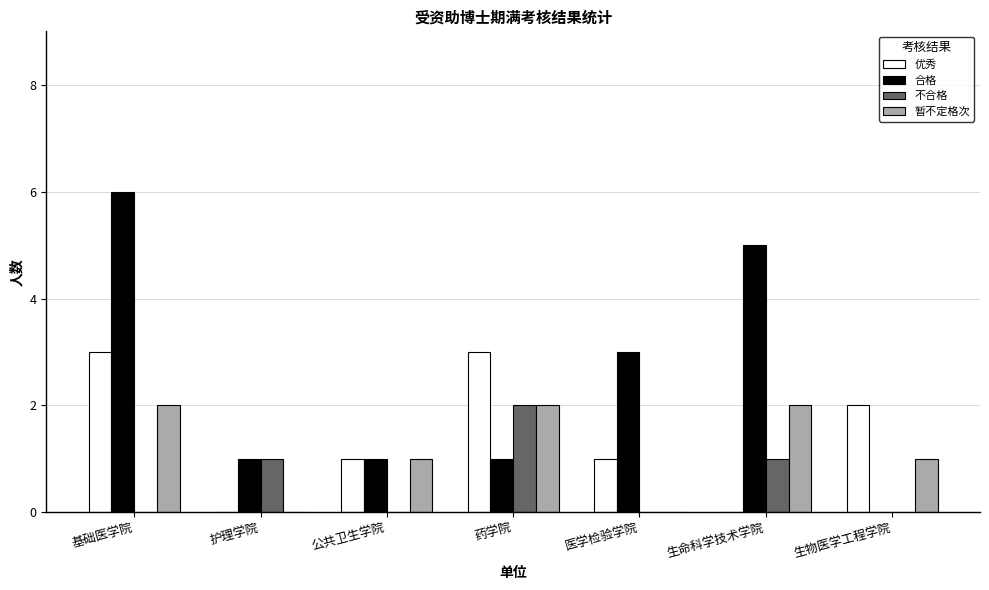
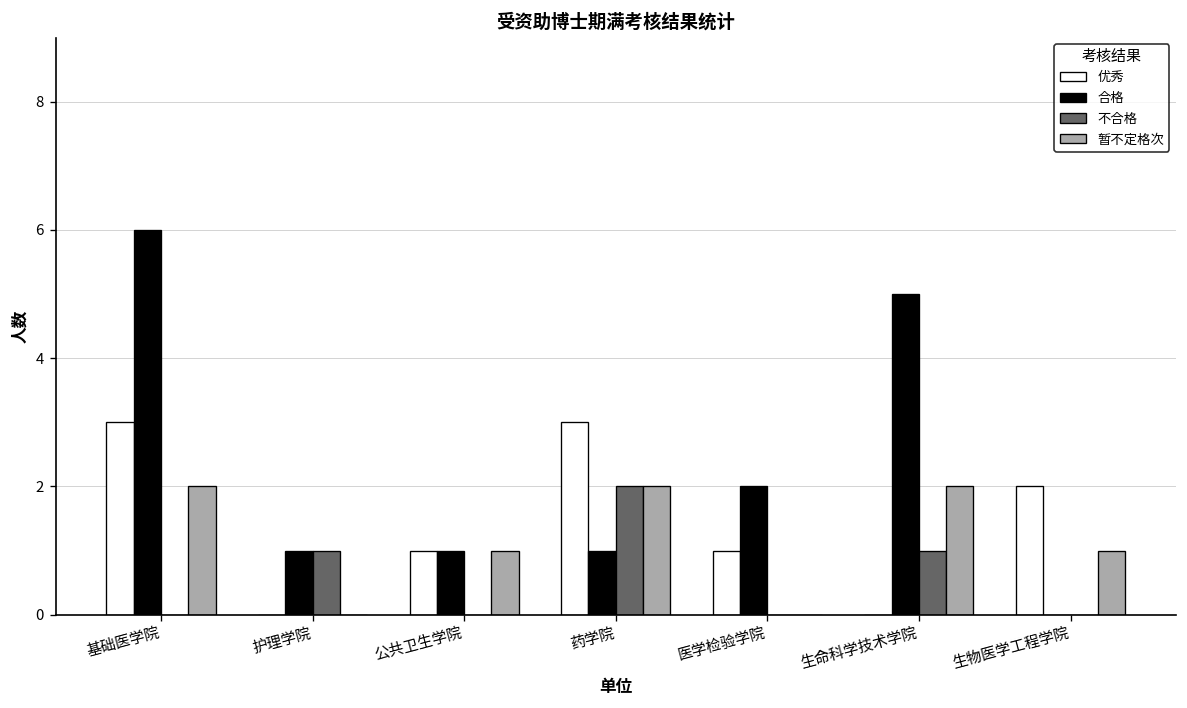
合格, 医学检验学院: 3 -> 2
